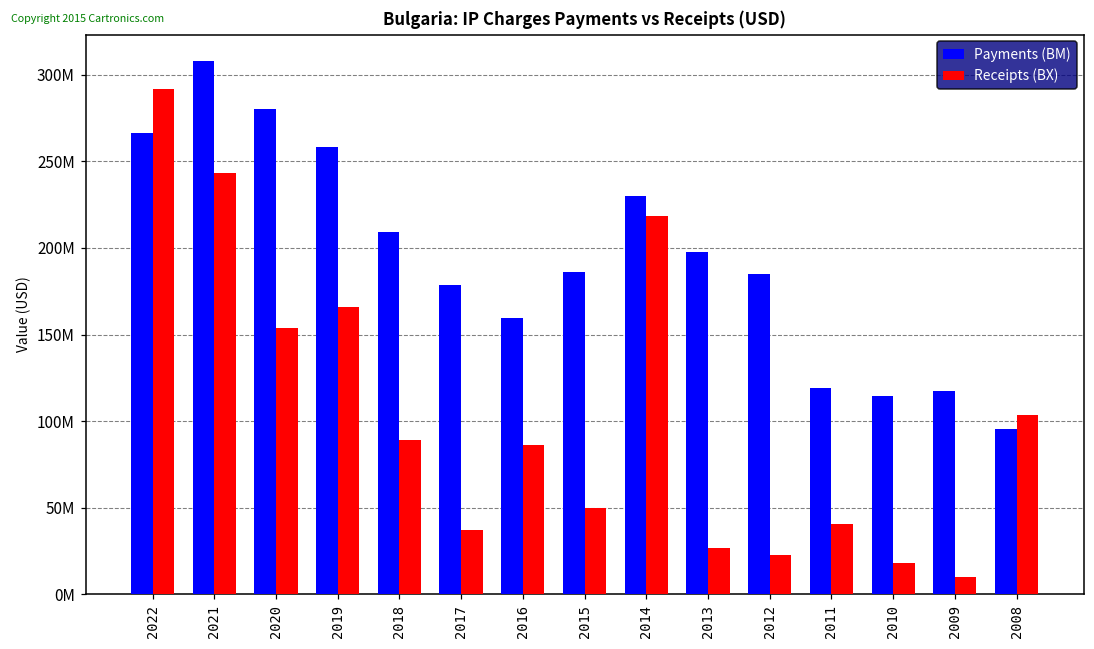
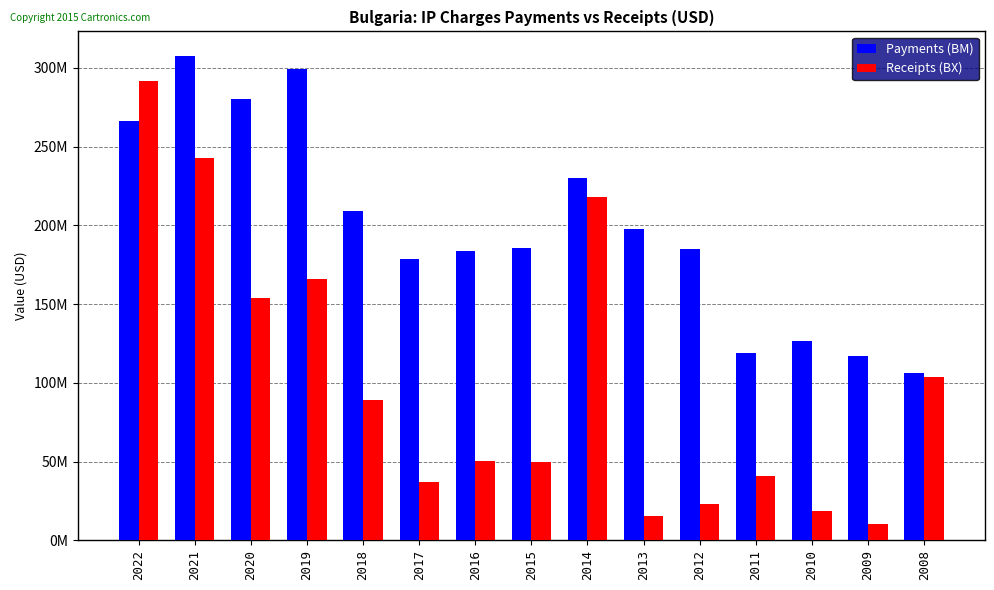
Payments (BM), 2019: 259000000 -> 299000000
Payments (BM), 2016: 160000000 -> 184000000
Receipts (BX), 2016: 86000000 -> 50000000
Receipts (BX), 2013: 27000000 -> 15000000
Payments (BM), 2010: 114000000 -> 126000000
Payments (BM), 2008: 95000000 -> 107000000
